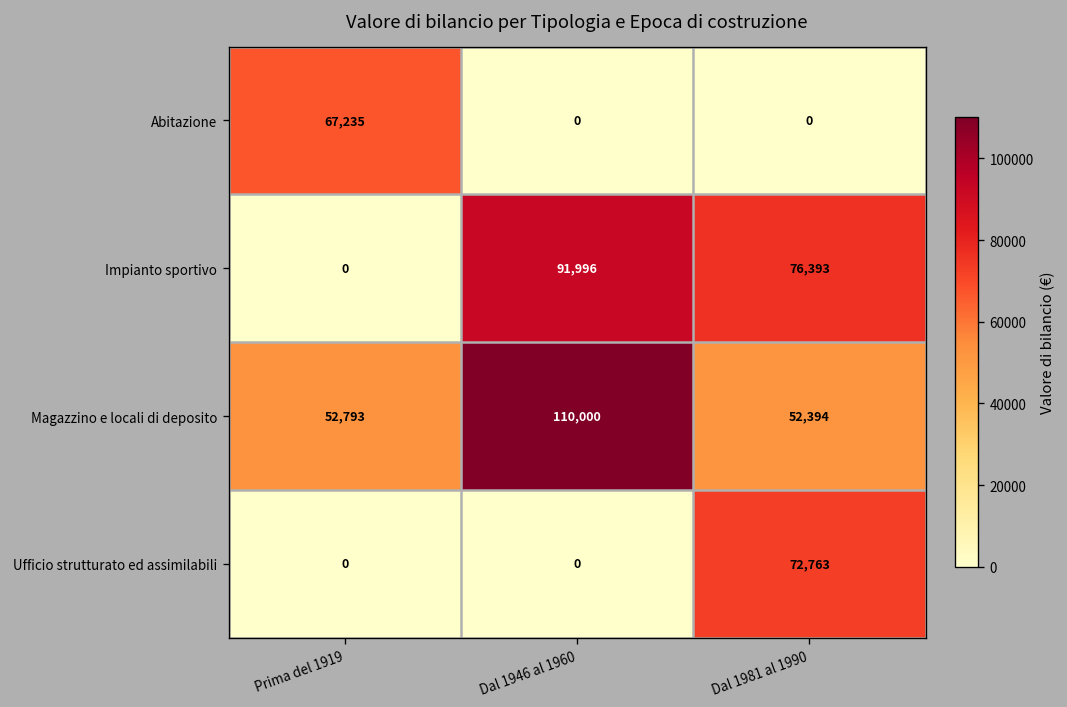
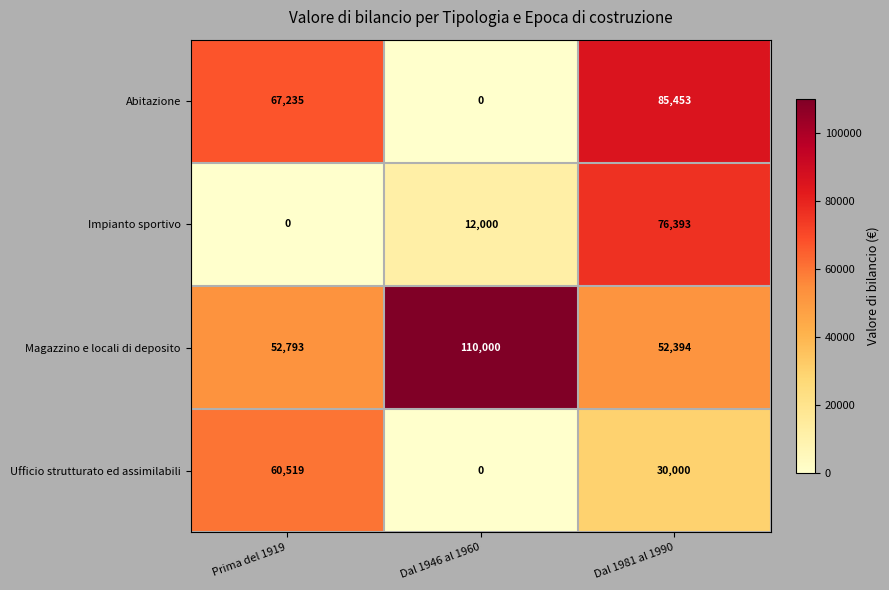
Abitazione, Dal 1981 al 1990: 0 -> 85,453
Impianto sportivo, Dal 1946 al 1960: 91,996 -> 12,000
Ufficio strutturato ed assimilabili, Prima del 1919: 0 -> 60,519
Ufficio strutturato ed assimilabili, Dal 1981 al 1990: 72,763 -> 30,000
